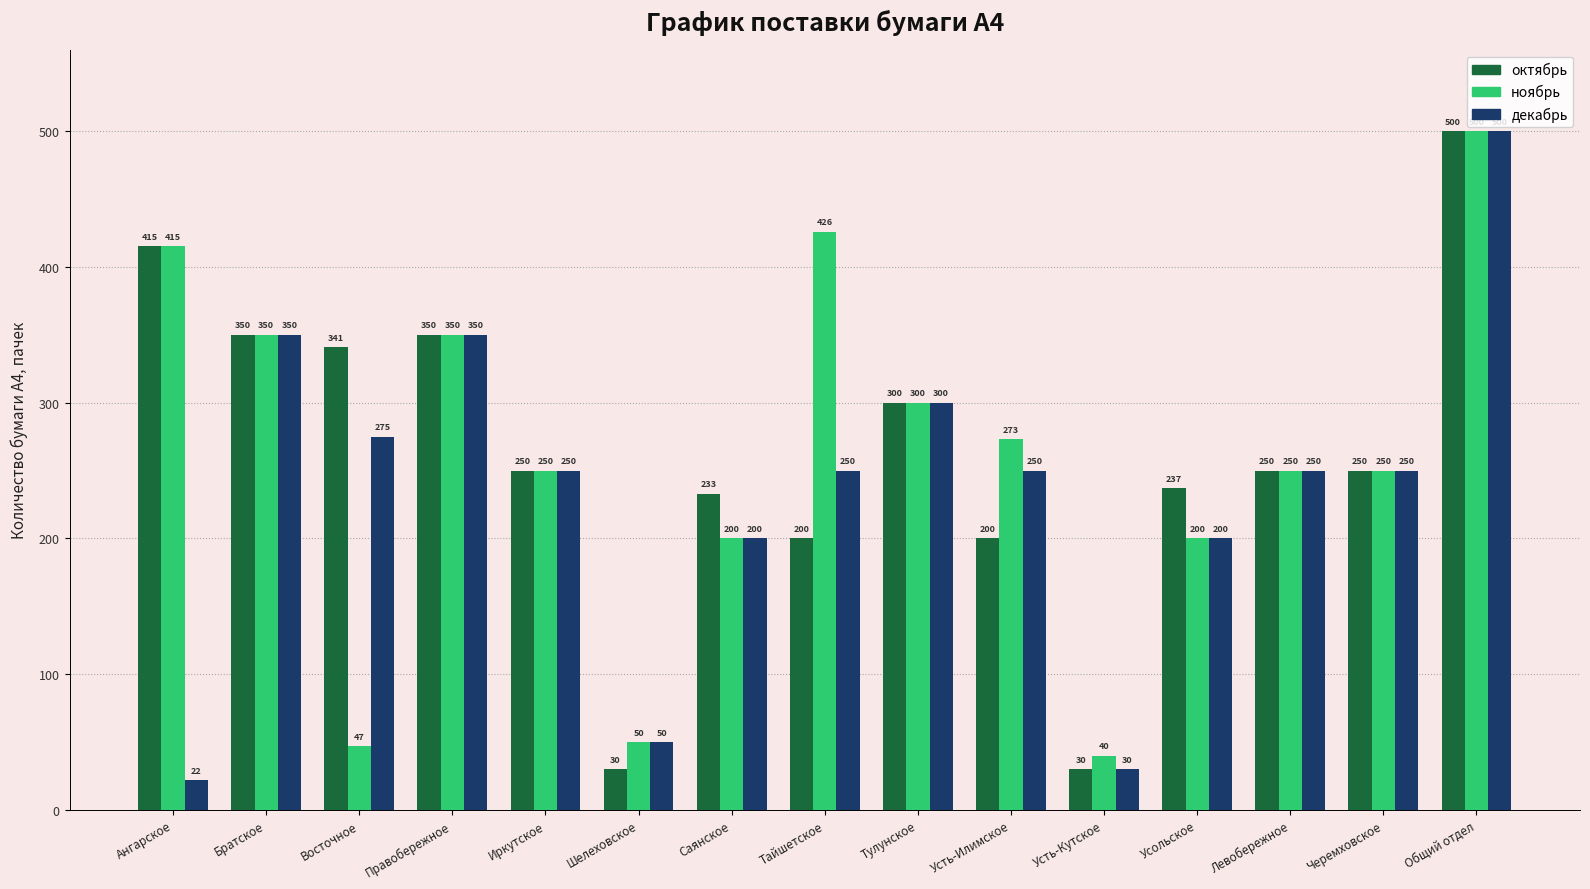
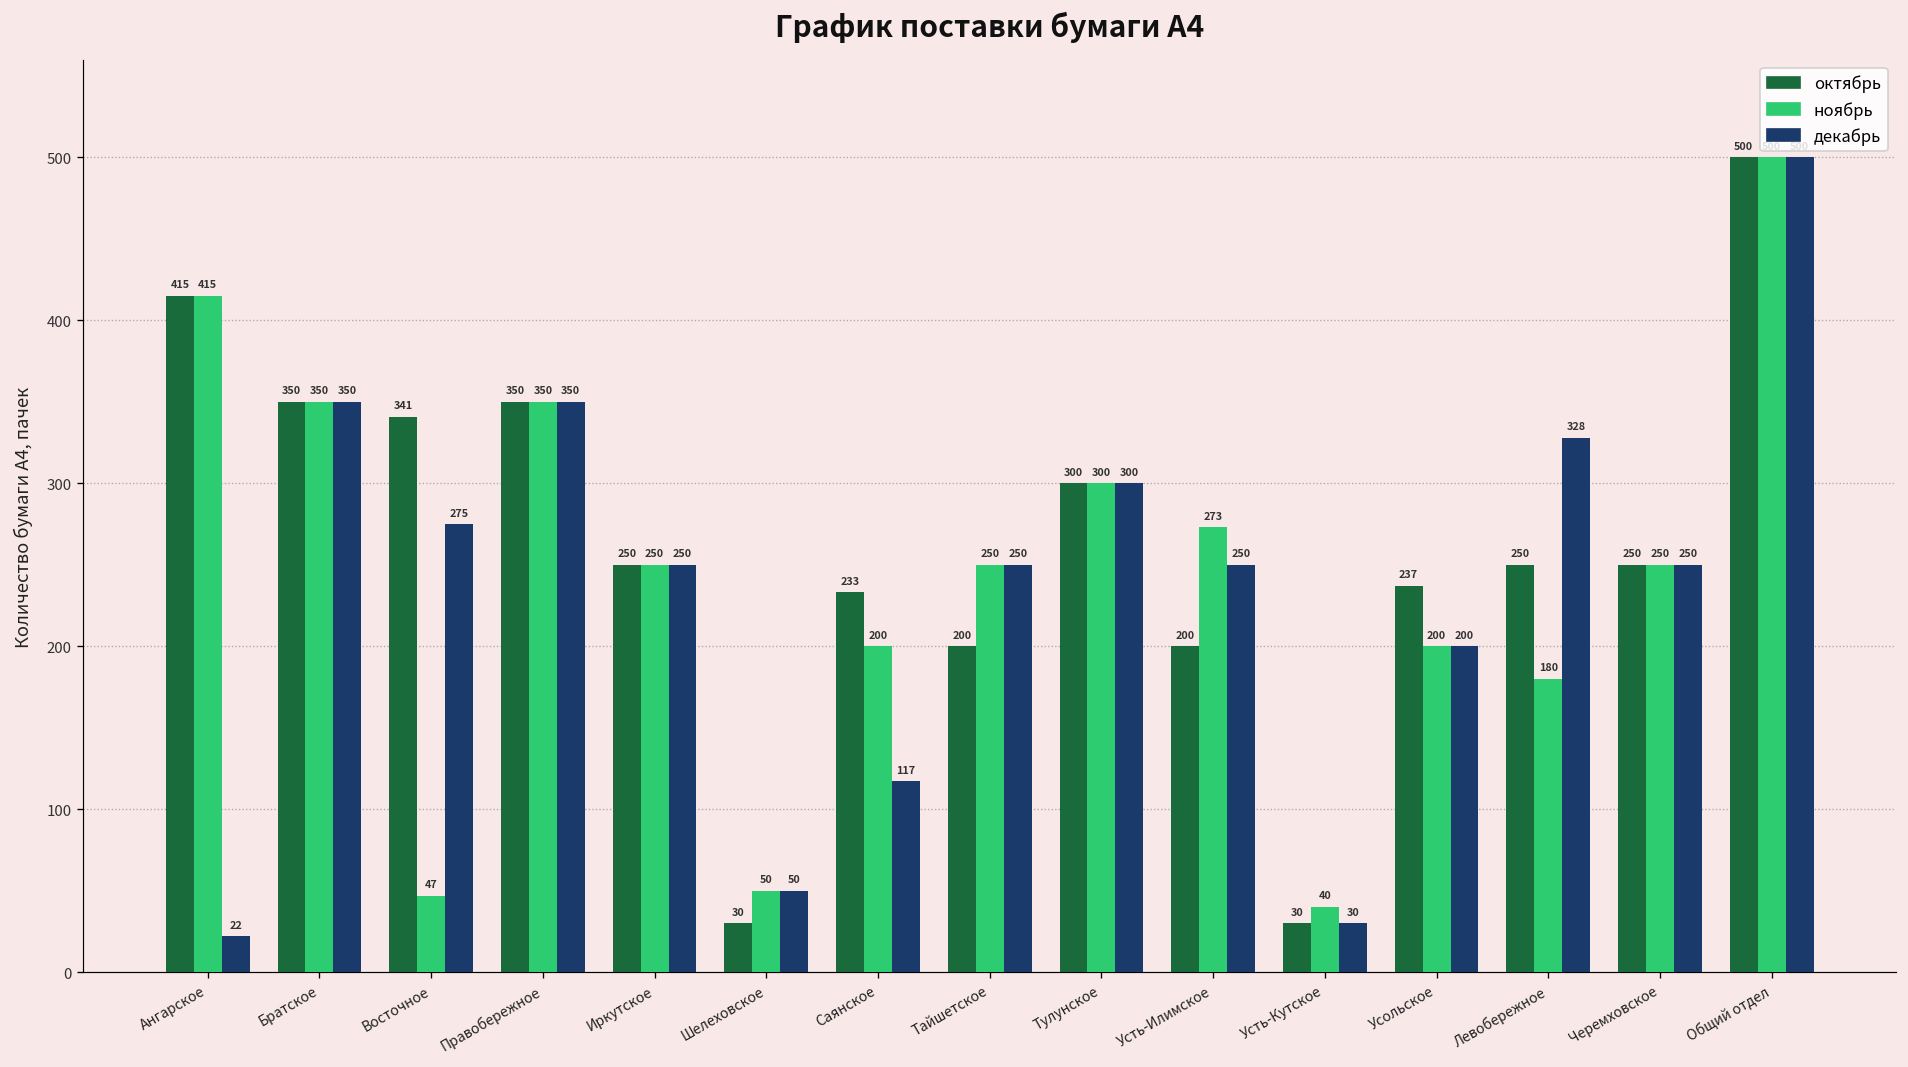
декабрь, Саянское: 200 -> 117
ноябрь, Тайшетское: 426 -> 250
ноябрь, Левобережное: 250 -> 180
декабрь, Левобережное: 250 -> 328
